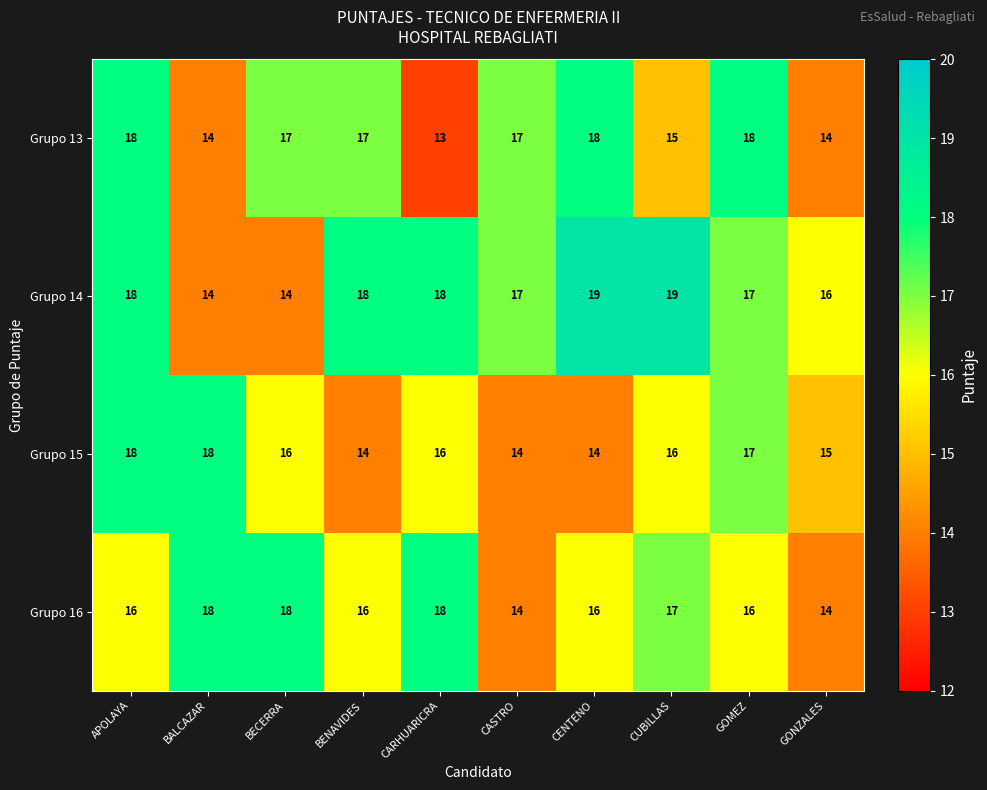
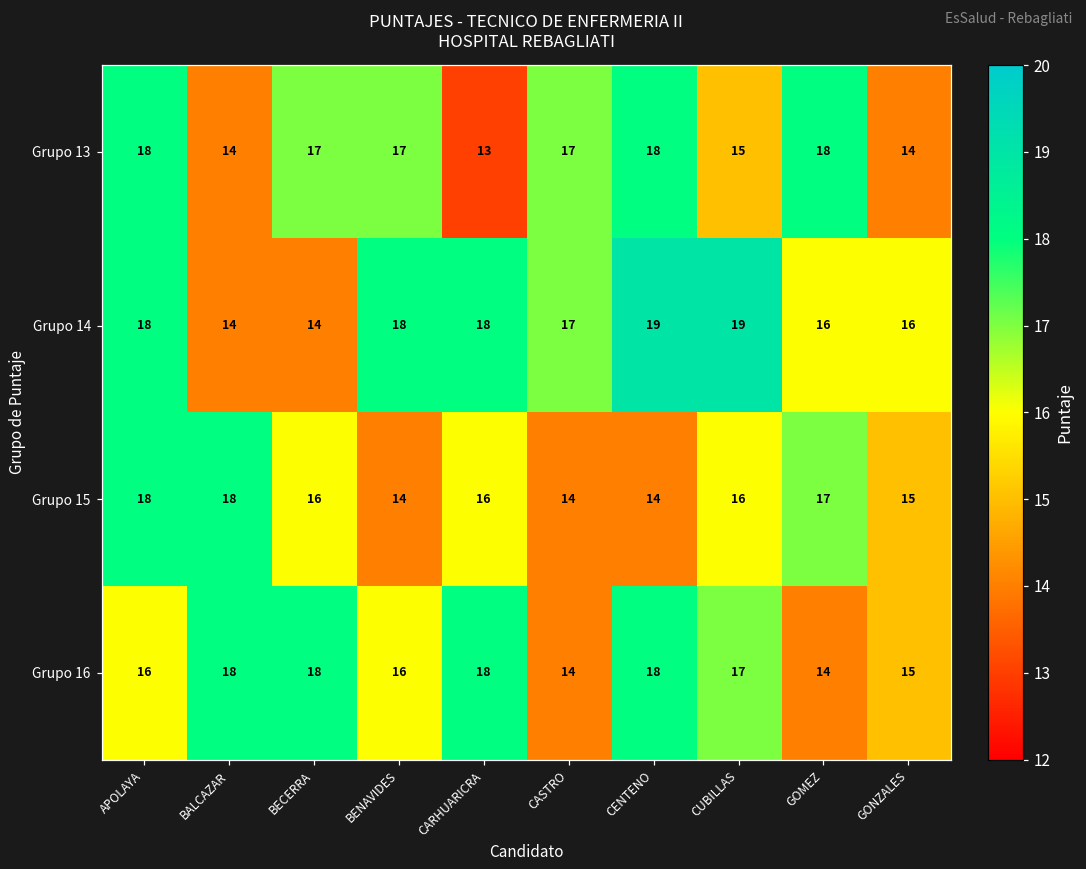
Grupo 14, GOMEZ: 17 -> 16
Grupo 16, CENTENO: 16 -> 18
Grupo 16, GOMEZ: 16 -> 14
Grupo 16, GONZALES: 14 -> 15
